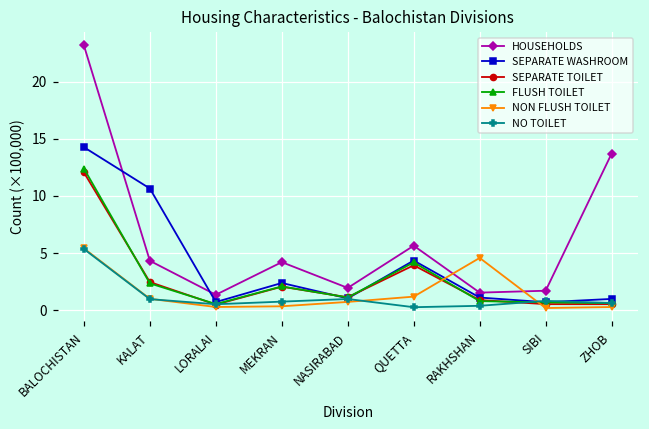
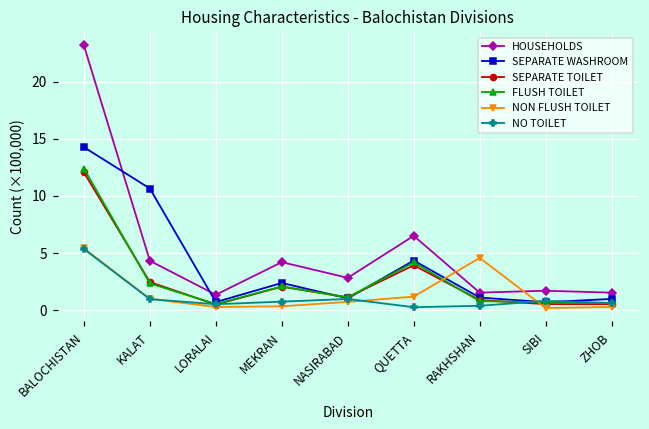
HOUSEHOLDS, NASIRABAD: 2.0 -> 2.8
HOUSEHOLDS, QUETTA: 5.6 -> 6.5
HOUSEHOLDS, ZHOB: 13.7 -> 1.5
